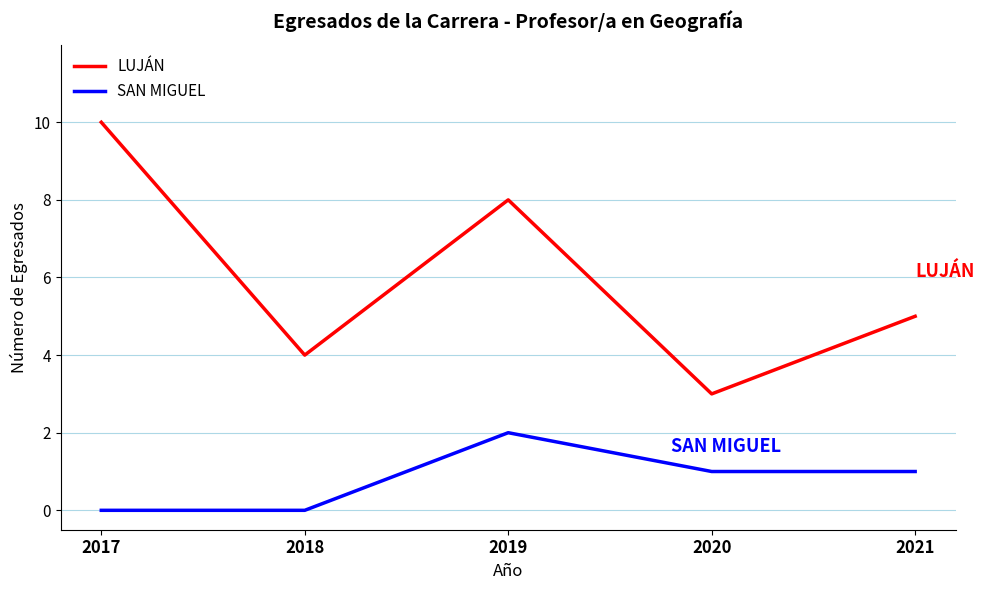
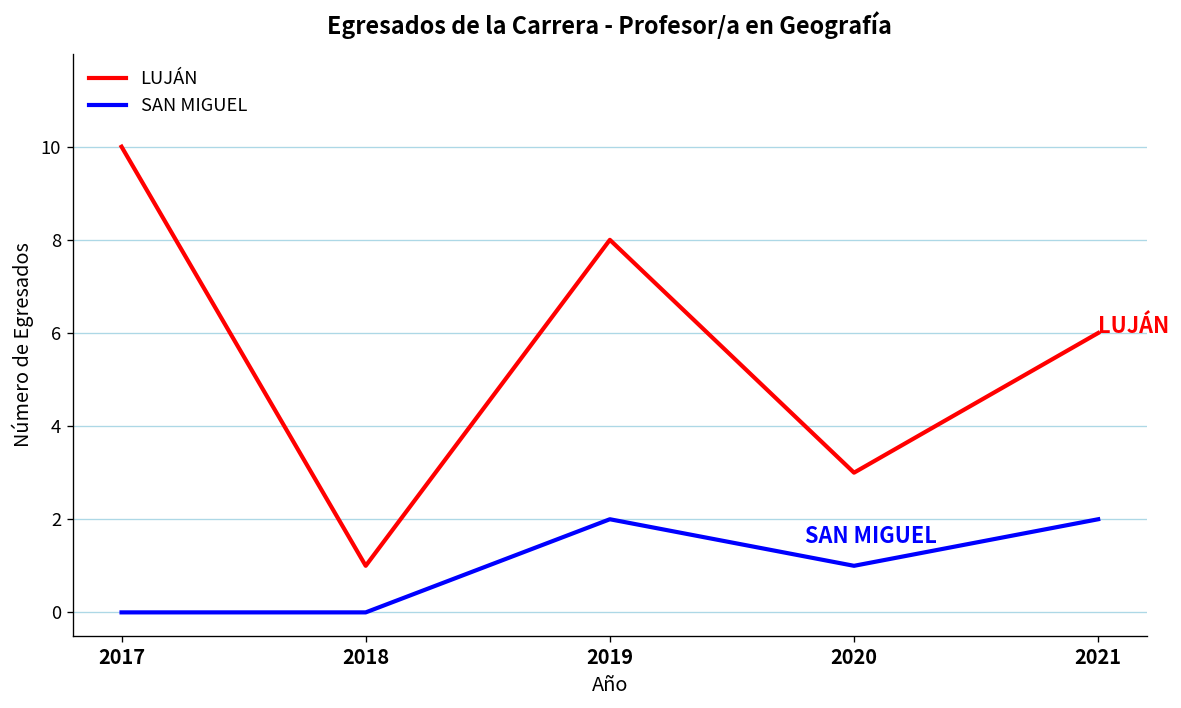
LUJÁN, 2018: 4 -> 1
LUJÁN, 2021: 5 -> 6
SAN MIGUEL, 2021: 1 -> 2
